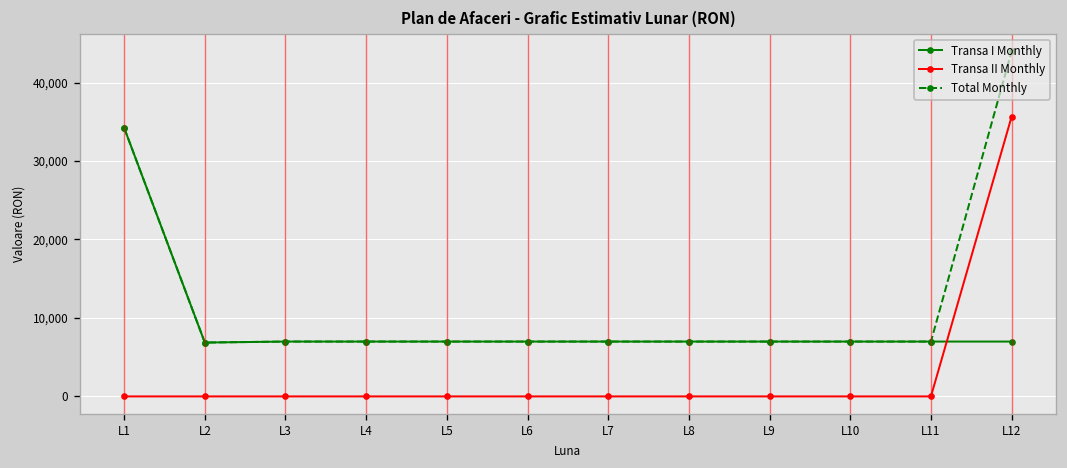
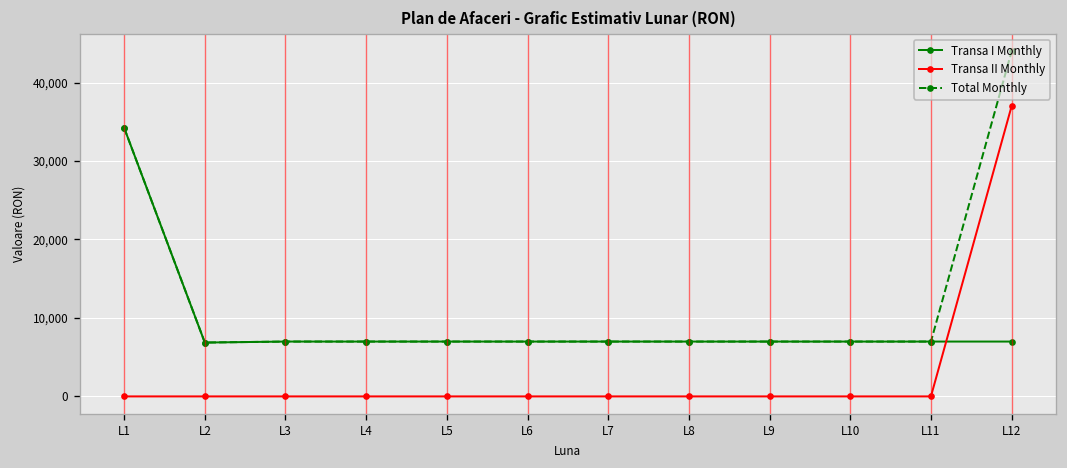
Transa II Monthly, L12: 36,000 -> 37,000
